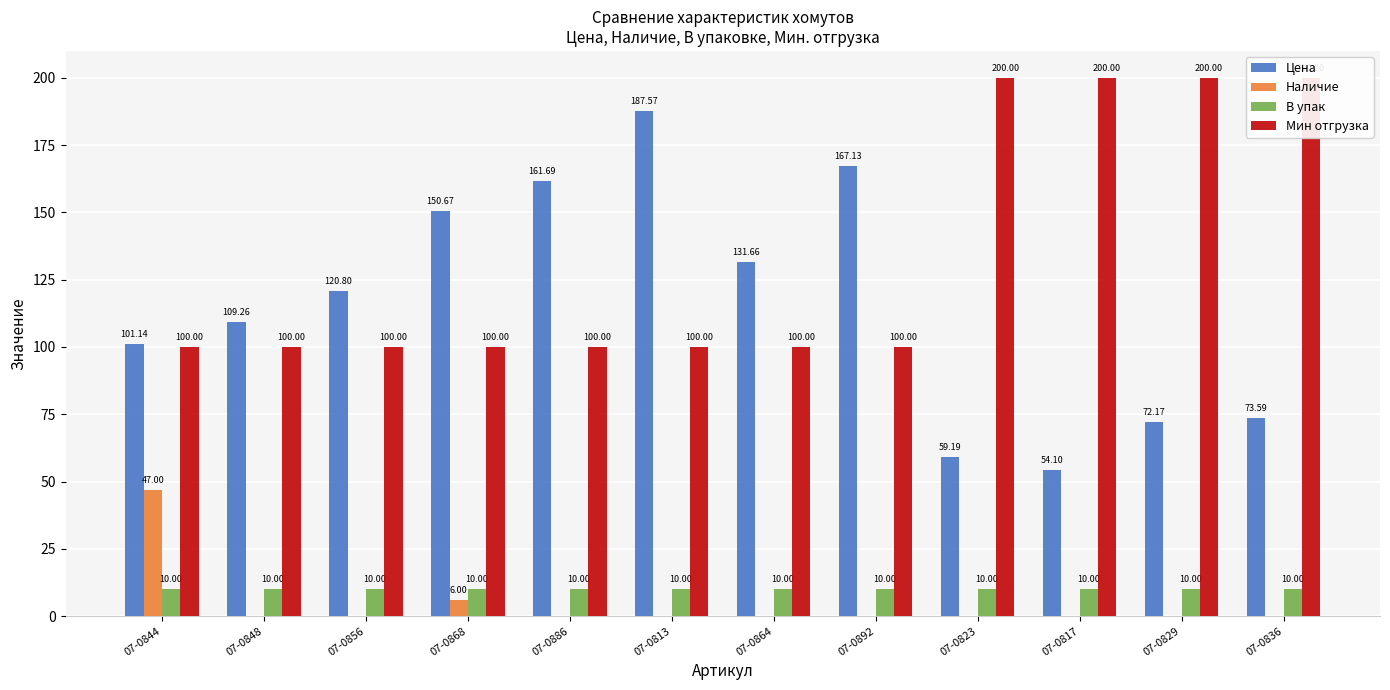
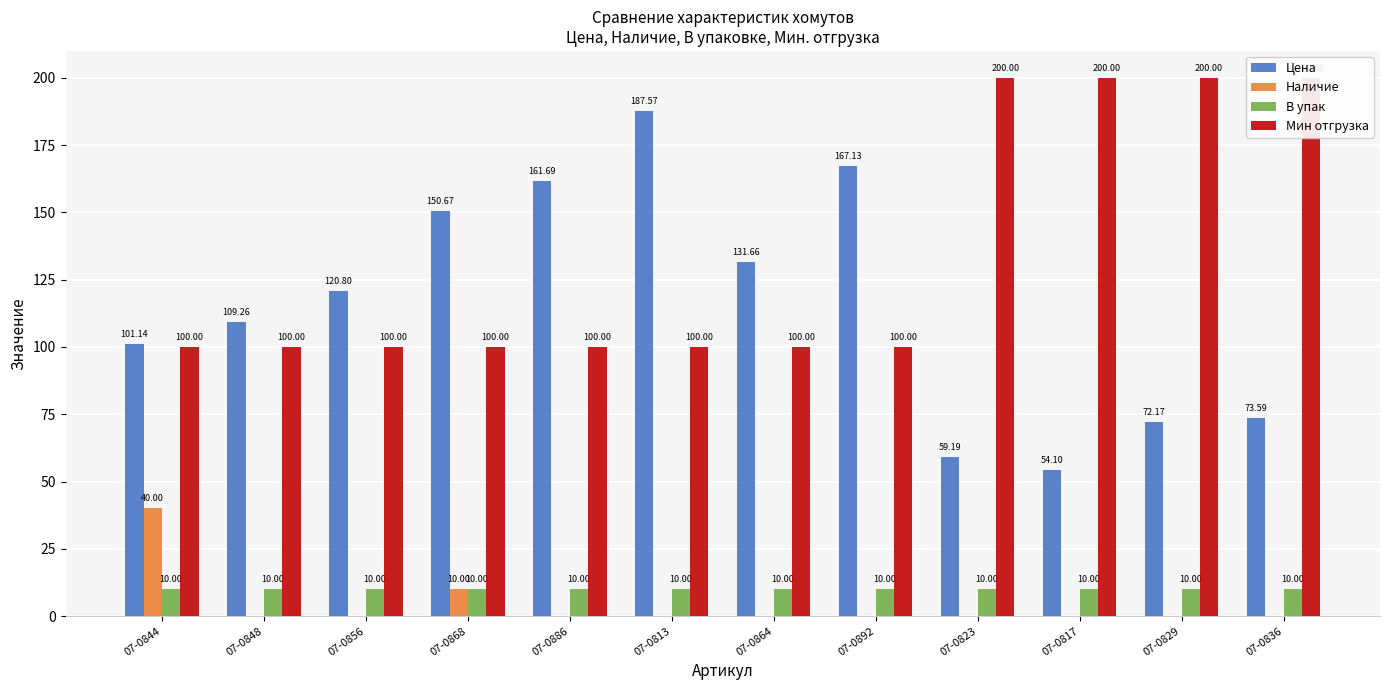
Наличие, 07-0844: 47.00 -> 40.00
Наличие, 07-0868: 6.00 -> 10.00
